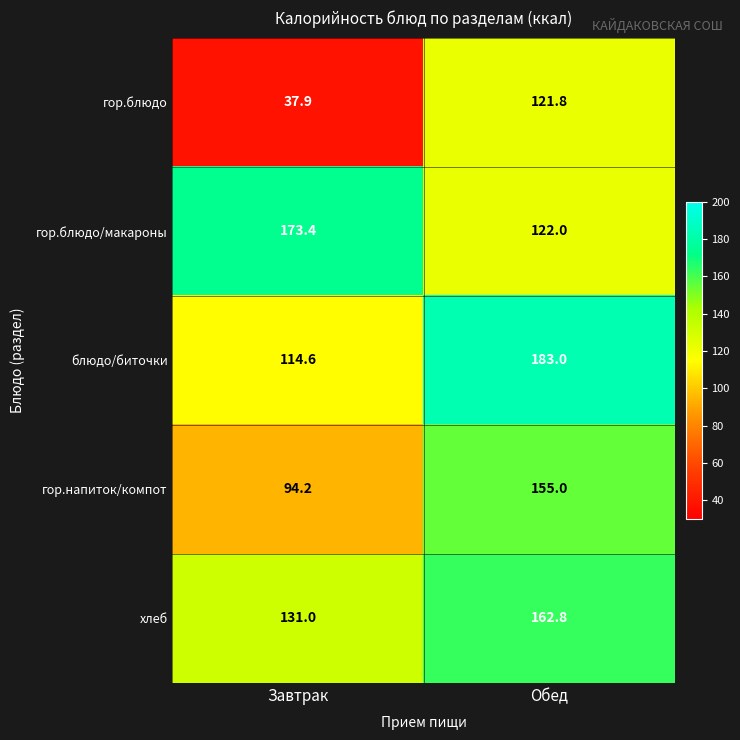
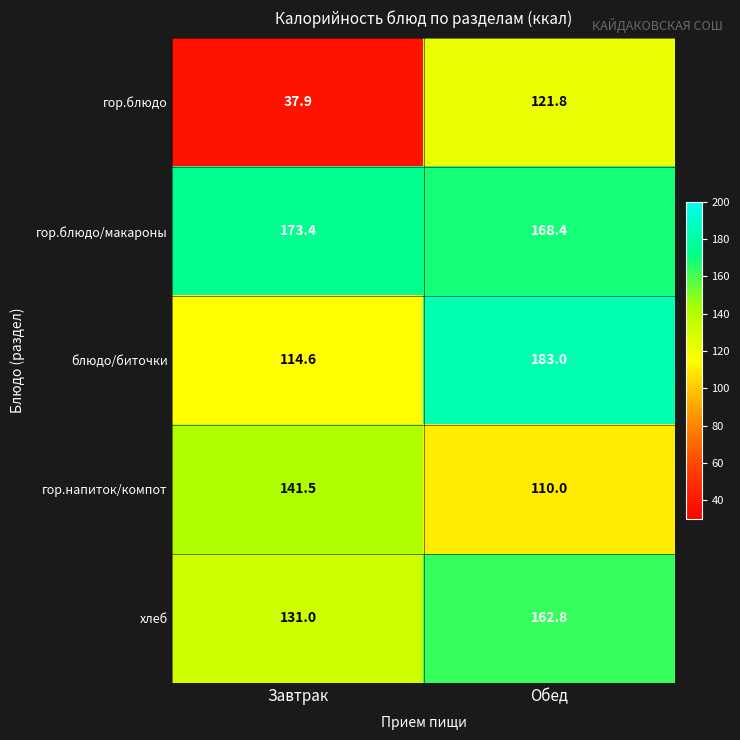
гор.блюдо/макароны, Обед: 122.0 -> 168.4
гор.напиток/компот, Завтрак: 94.2 -> 141.5
гор.напиток/компот, Обед: 155.0 -> 110.0
